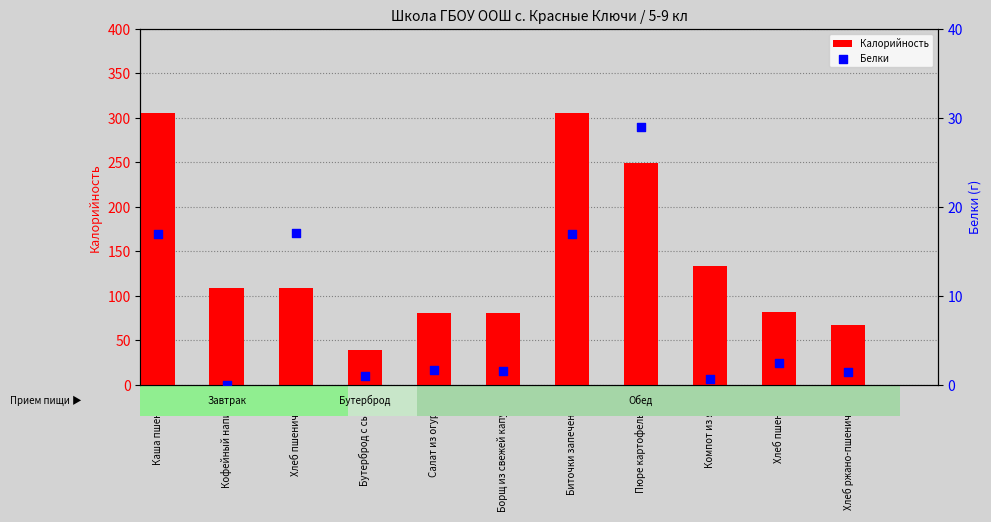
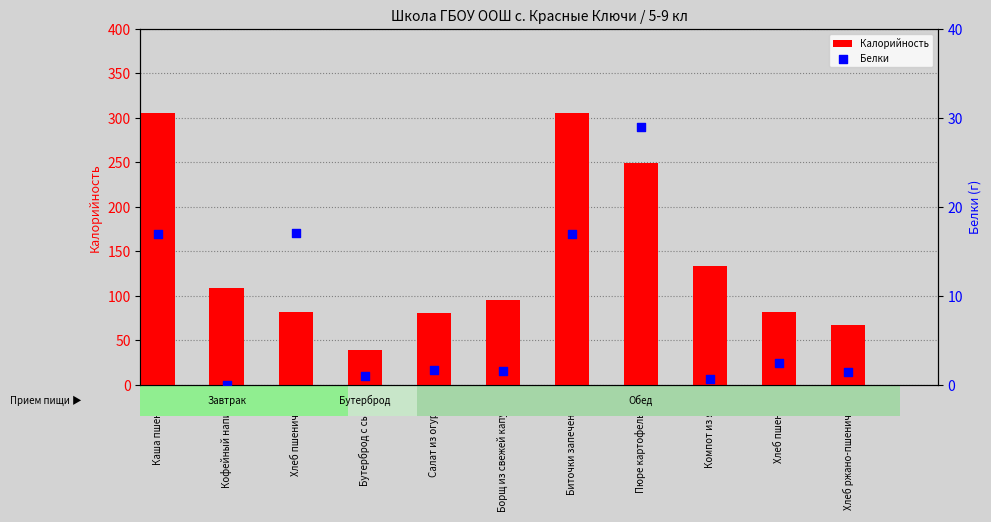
Калорийность, Хлеб пшеничный: 110 -> 80
Калорийность, Борщ из свежей капусты: 80 -> 100
